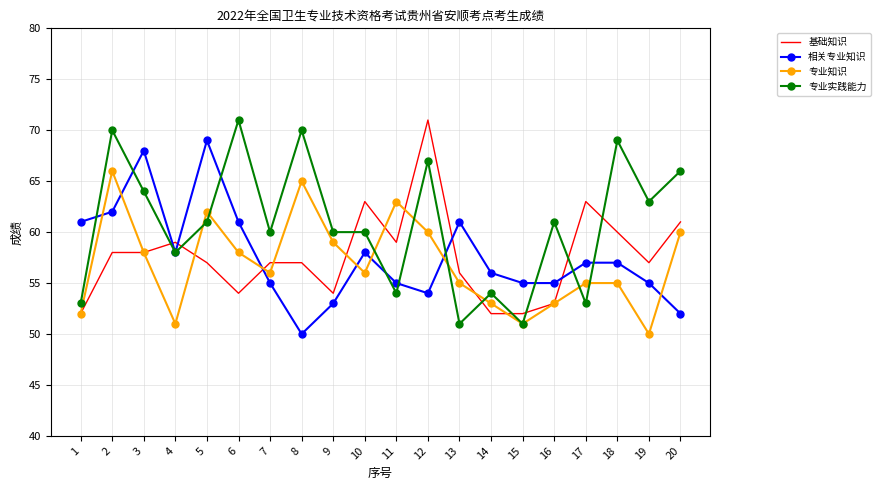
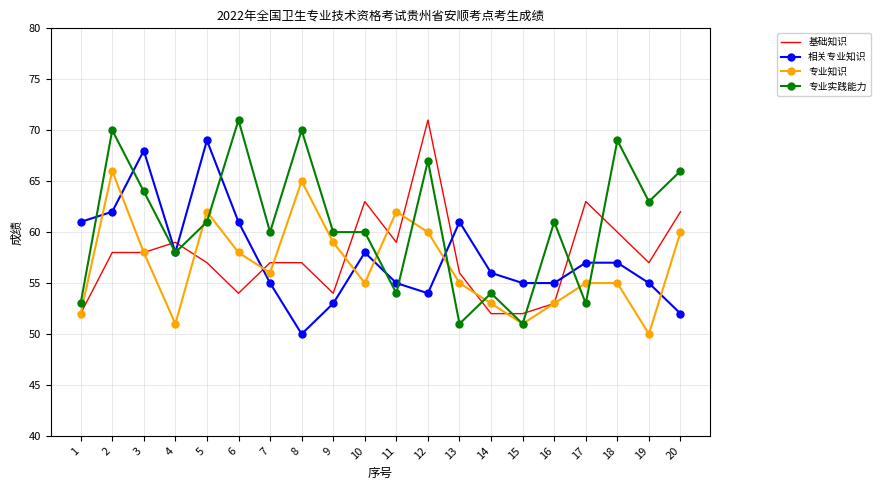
专业知识, 10: 56 -> 55
专业知识, 11: 63 -> 62
基础知识, 20: 61 -> 62
